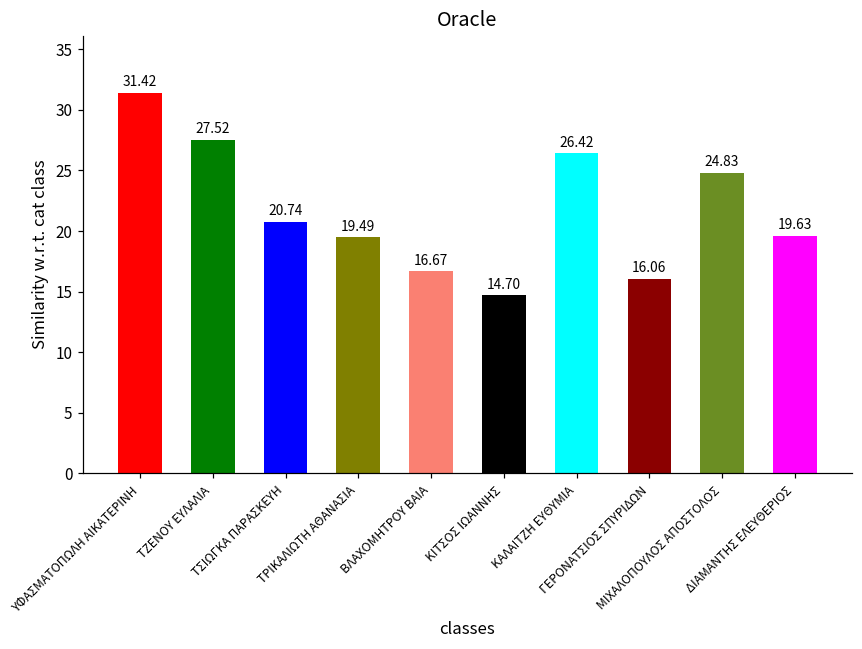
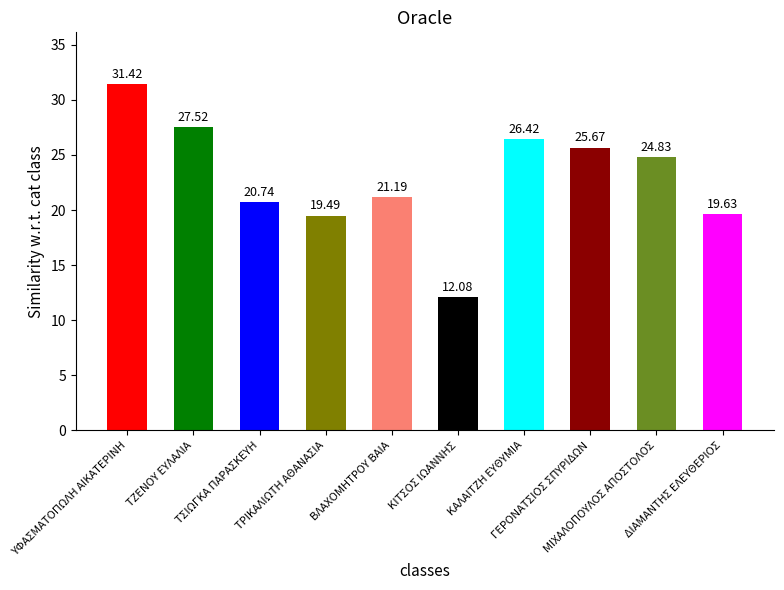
ΒΛΑΧΟΜΗΤΡΟΥ ΒΑΙΑ: 16.67 -> 21.19
ΚΙΤΣΟΣ ΙΩΑΝΝΗΣ: 14.70 -> 12.08
ΓΕΡΟΝΑΤΣΙΟΣ ΣΠΥΡΙΔΩΝ: 16.06 -> 25.67
